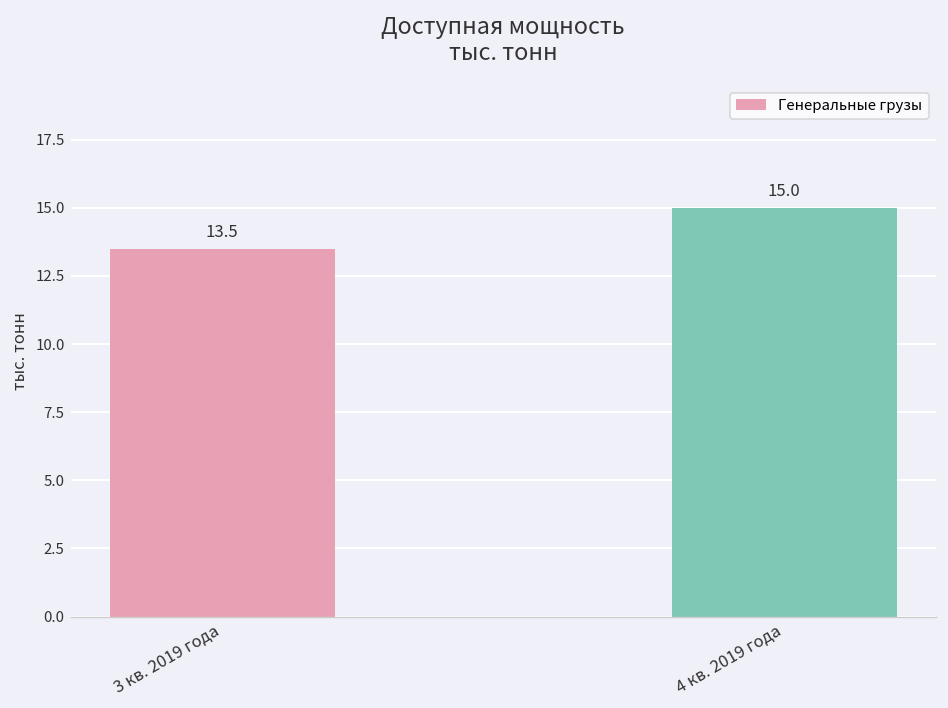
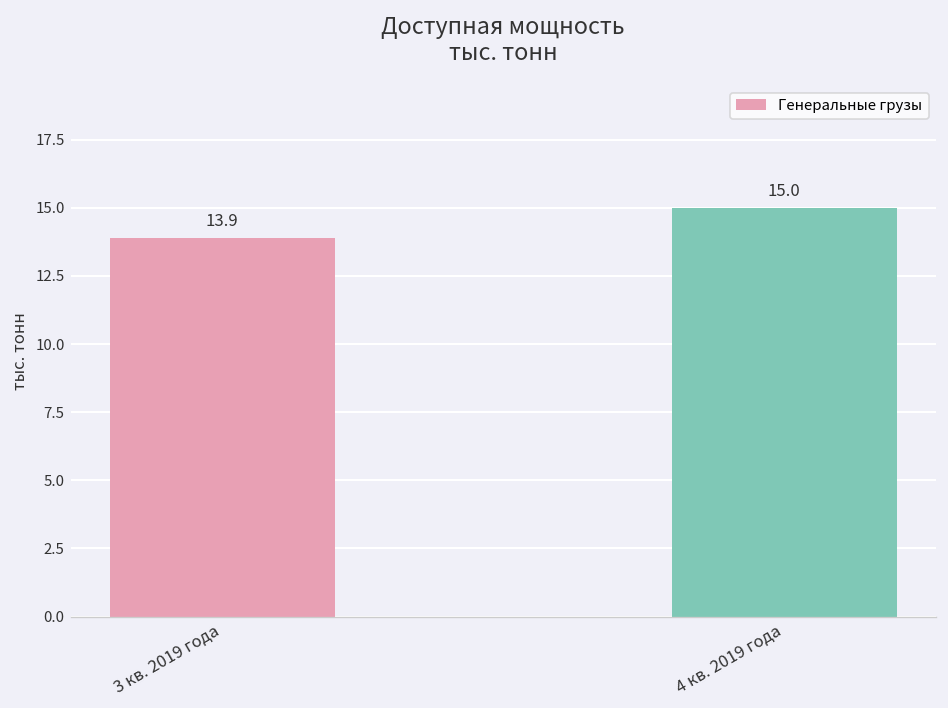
3 кв. 2019 года: 13.5 -> 13.9
